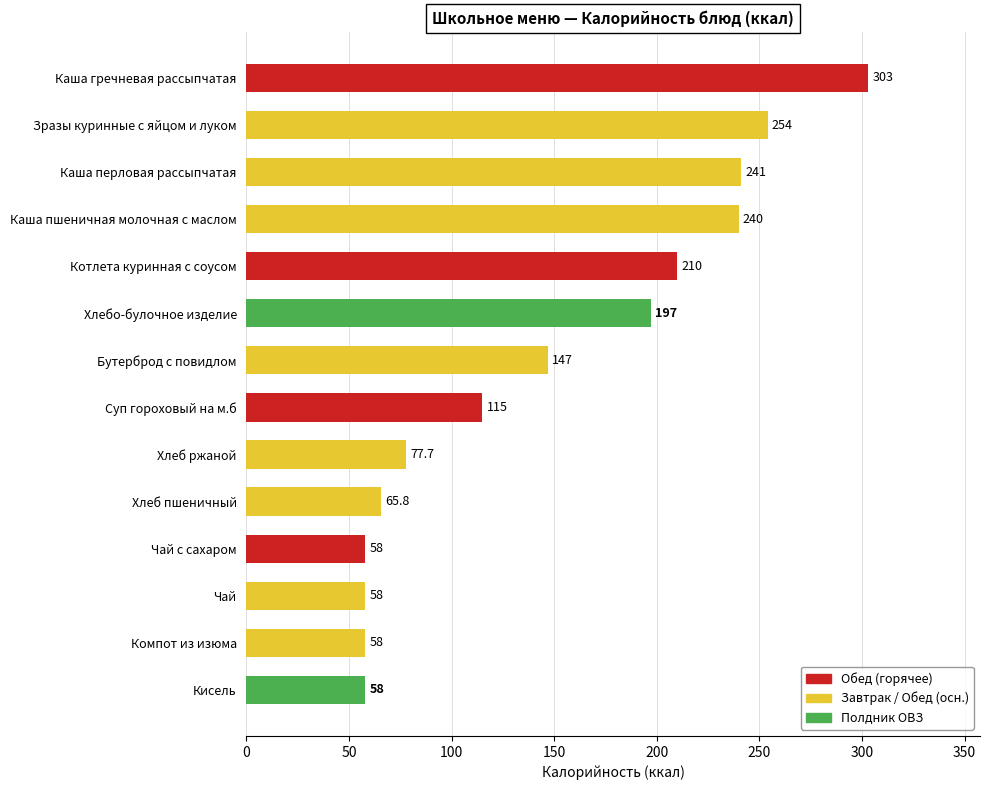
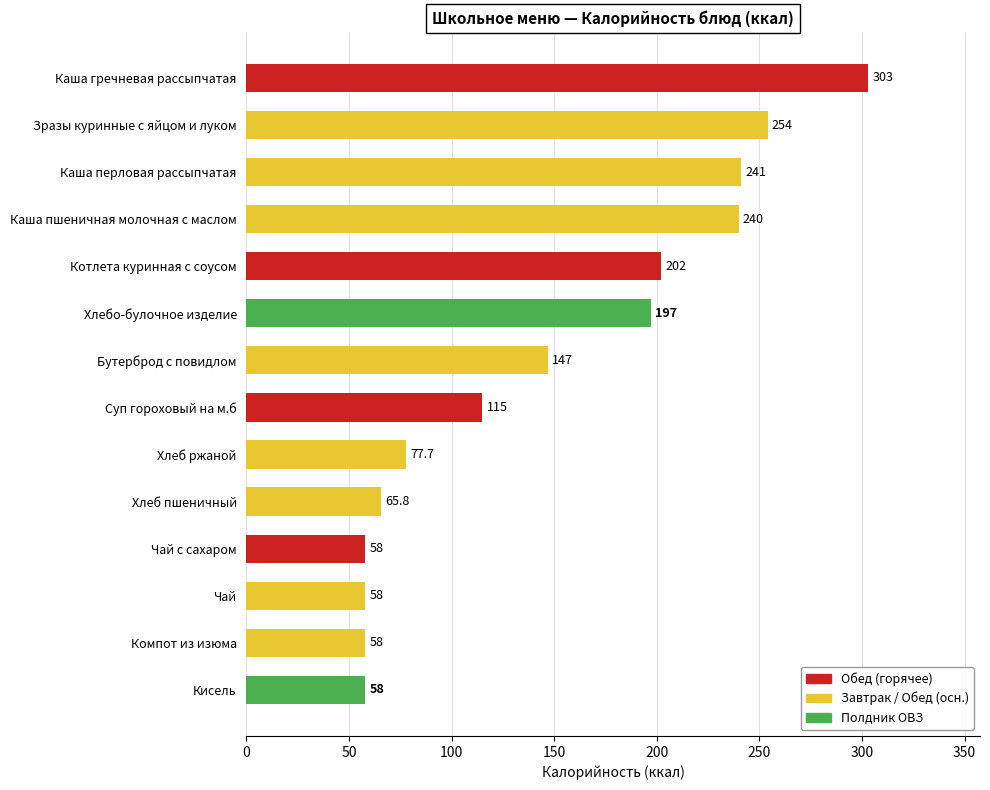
Котлета куринная с соусом: 210 -> 202
